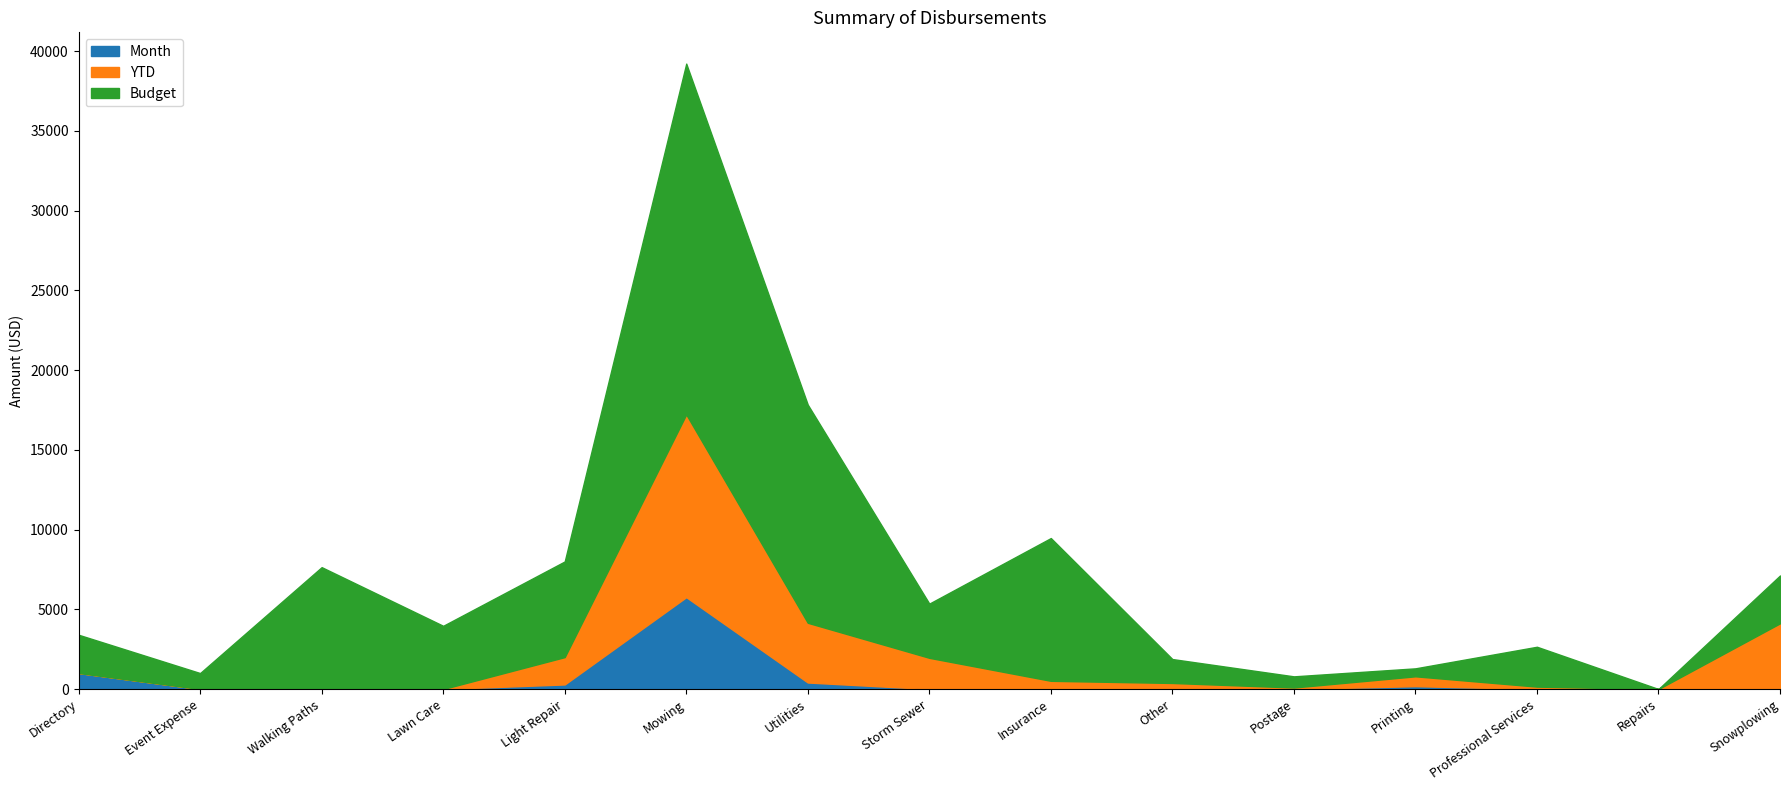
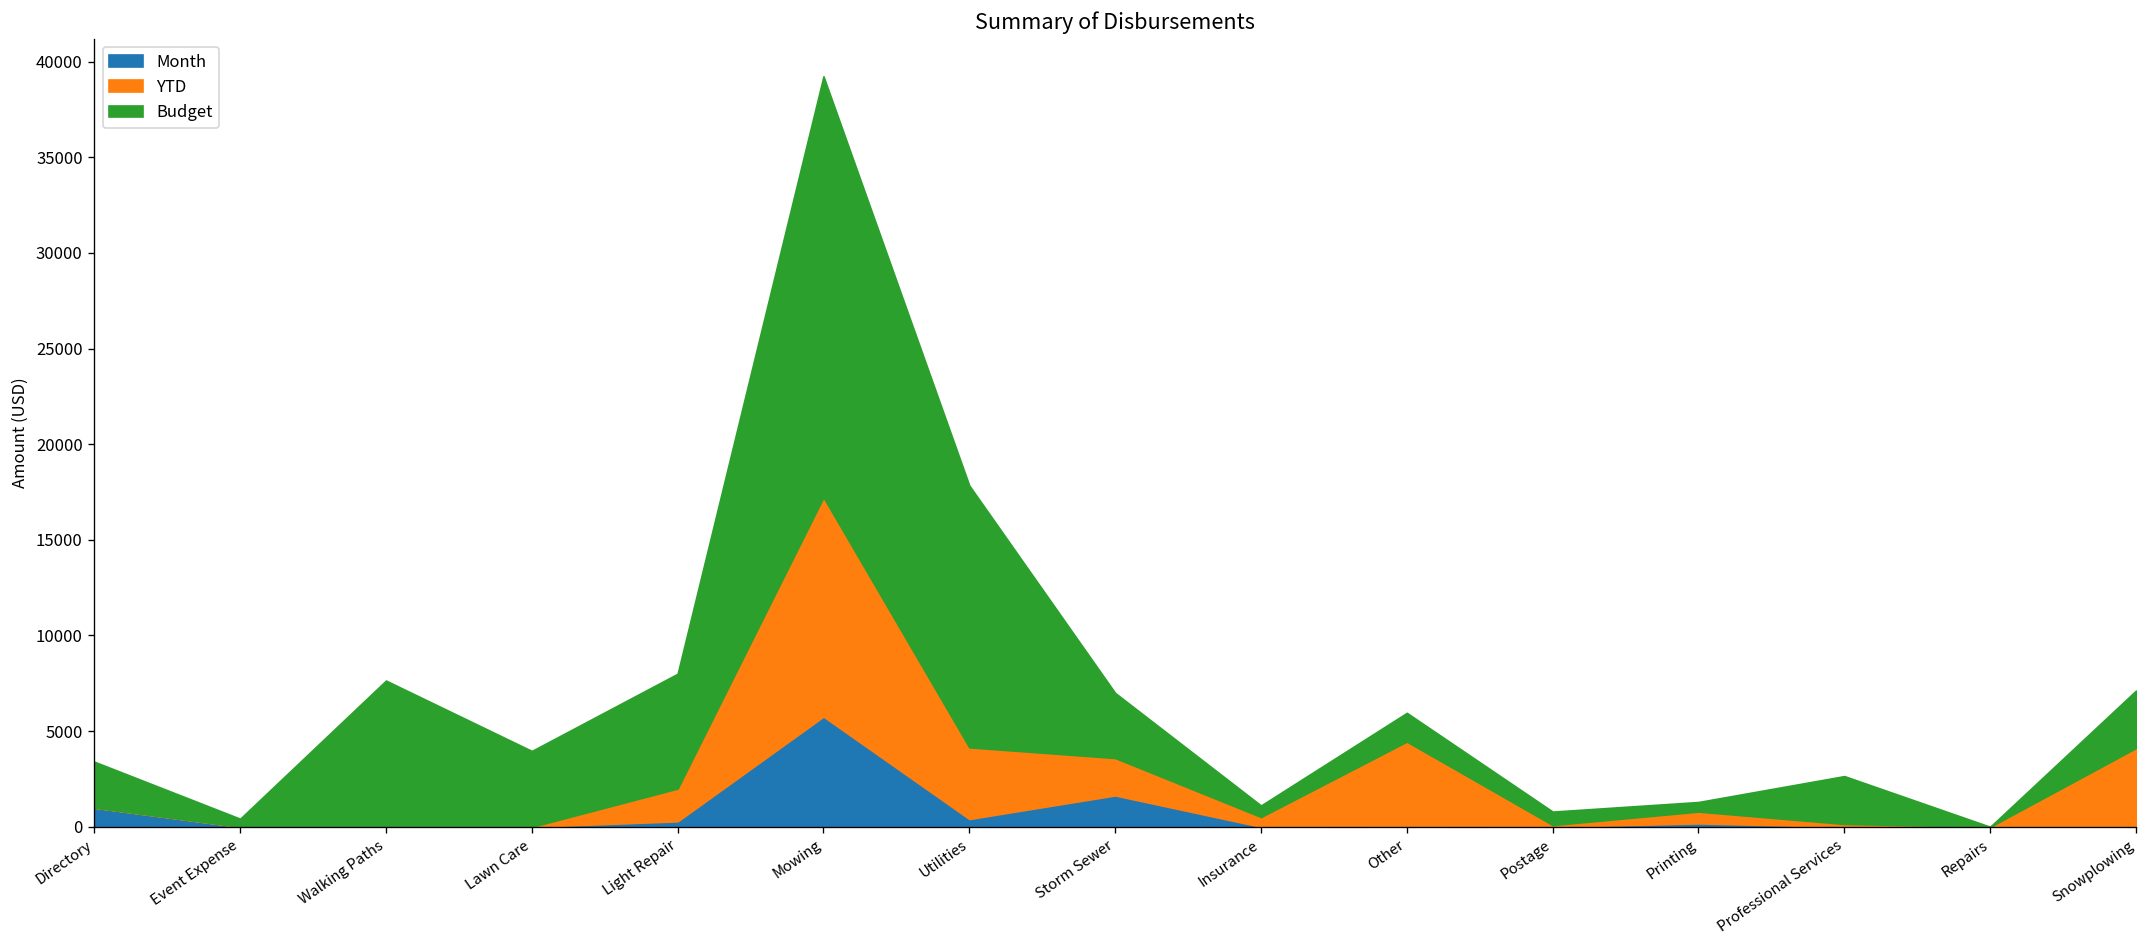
Budget, Event Expense: 1000 -> 400
Month, Storm Sewer: 0 -> 1600
Budget, Insurance: 9000 -> 600
YTD, Other: 300 -> 4400
